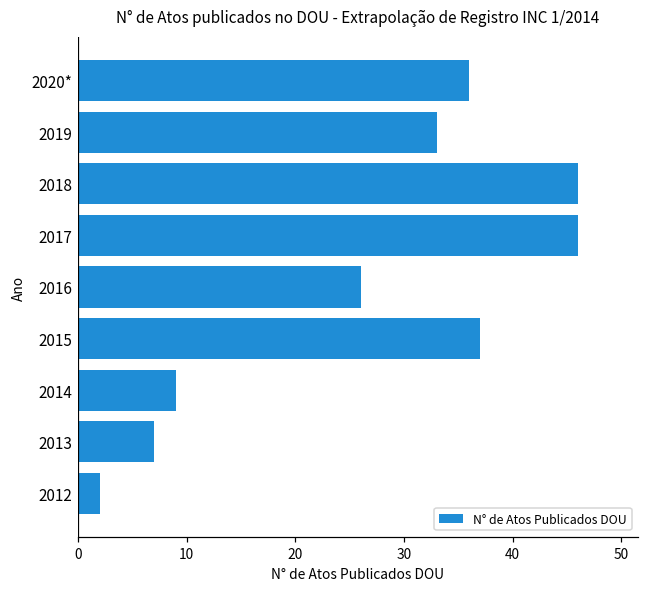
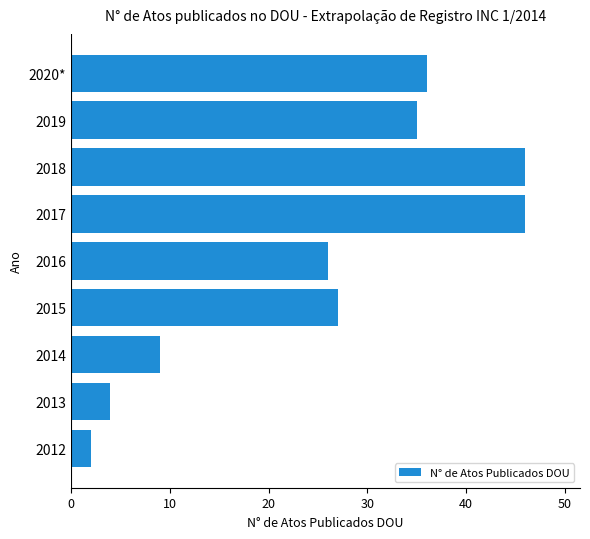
2019: 33 -> 35
2015: 37 -> 27
2013: 7 -> 4
